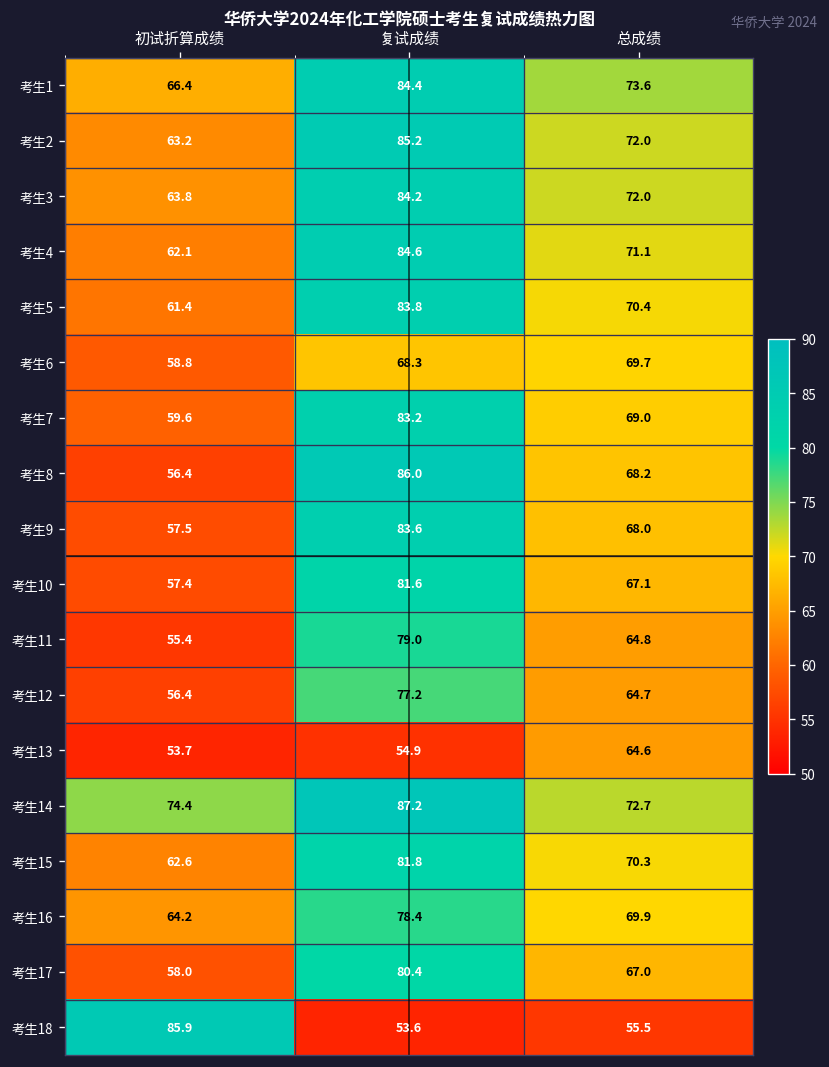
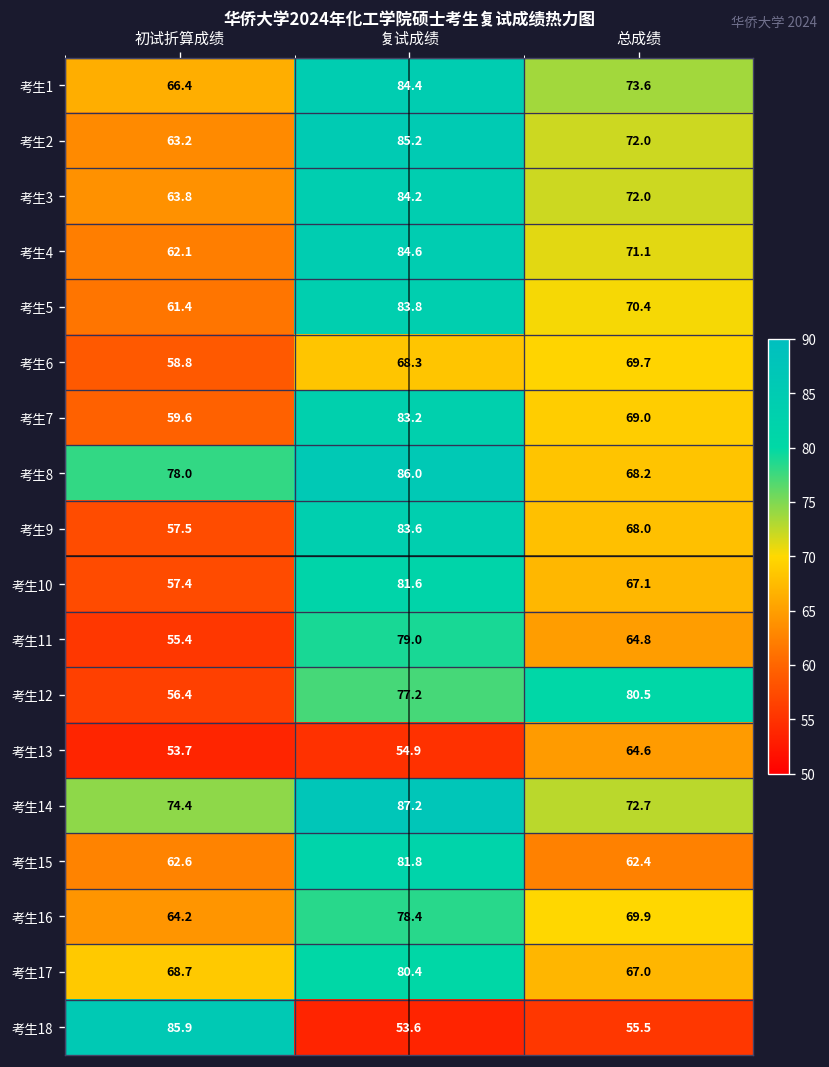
考生8, 初试折算成绩: 56.4 -> 78.0
考生12, 总成绩: 64.7 -> 80.5
考生15, 总成绩: 70.3 -> 62.4
考生17, 初试折算成绩: 58.0 -> 68.7
